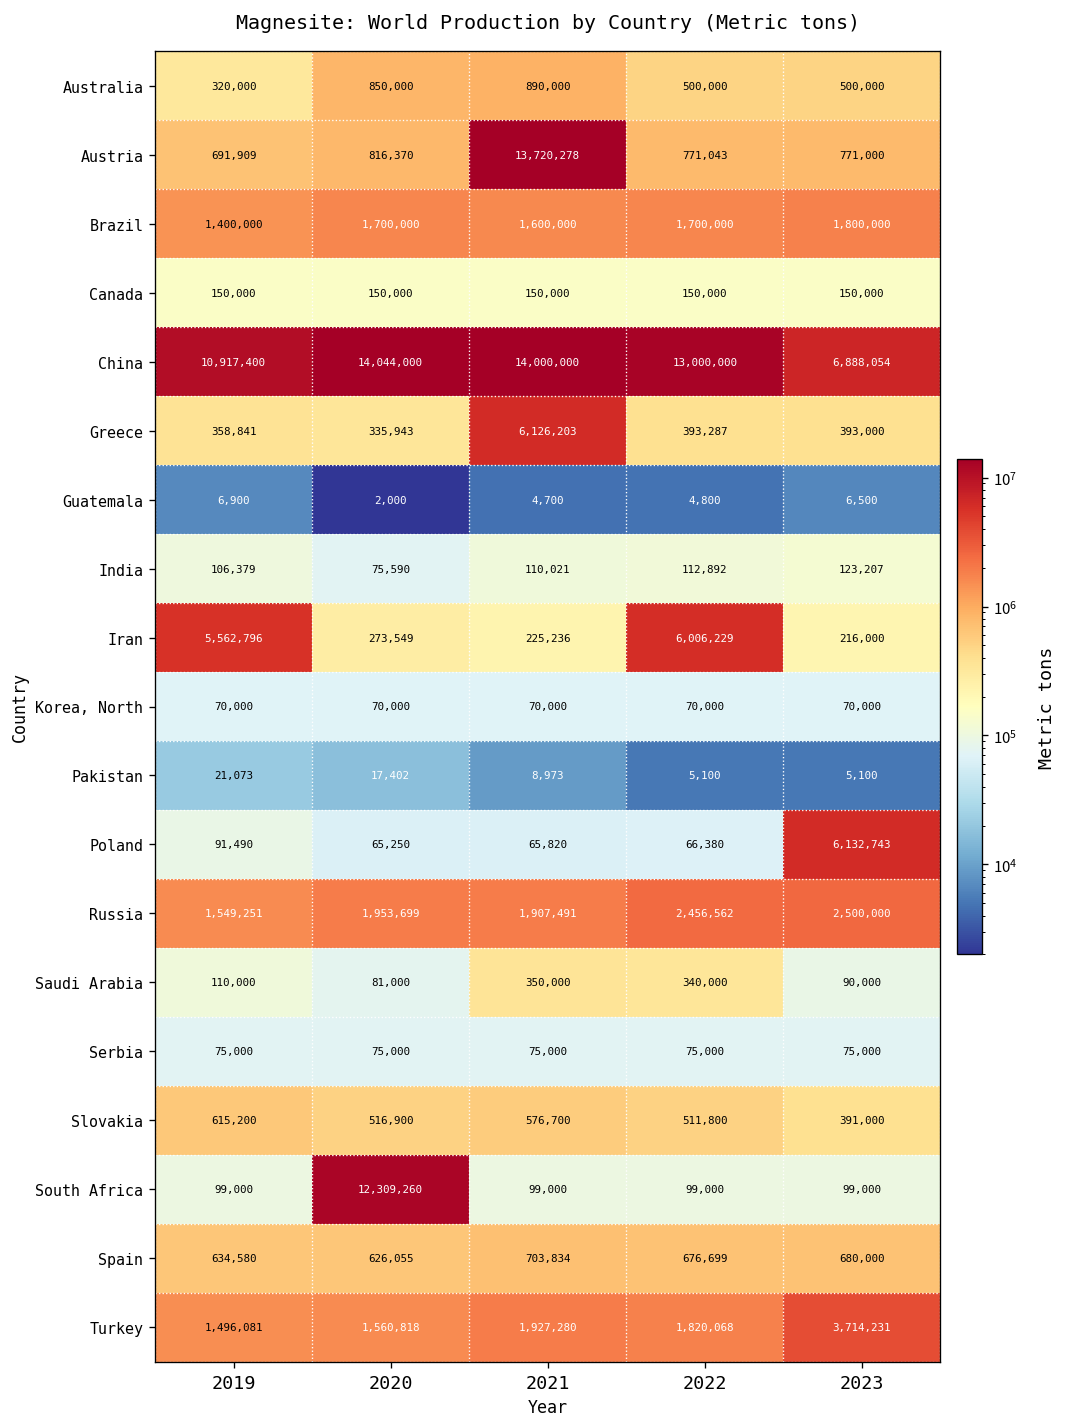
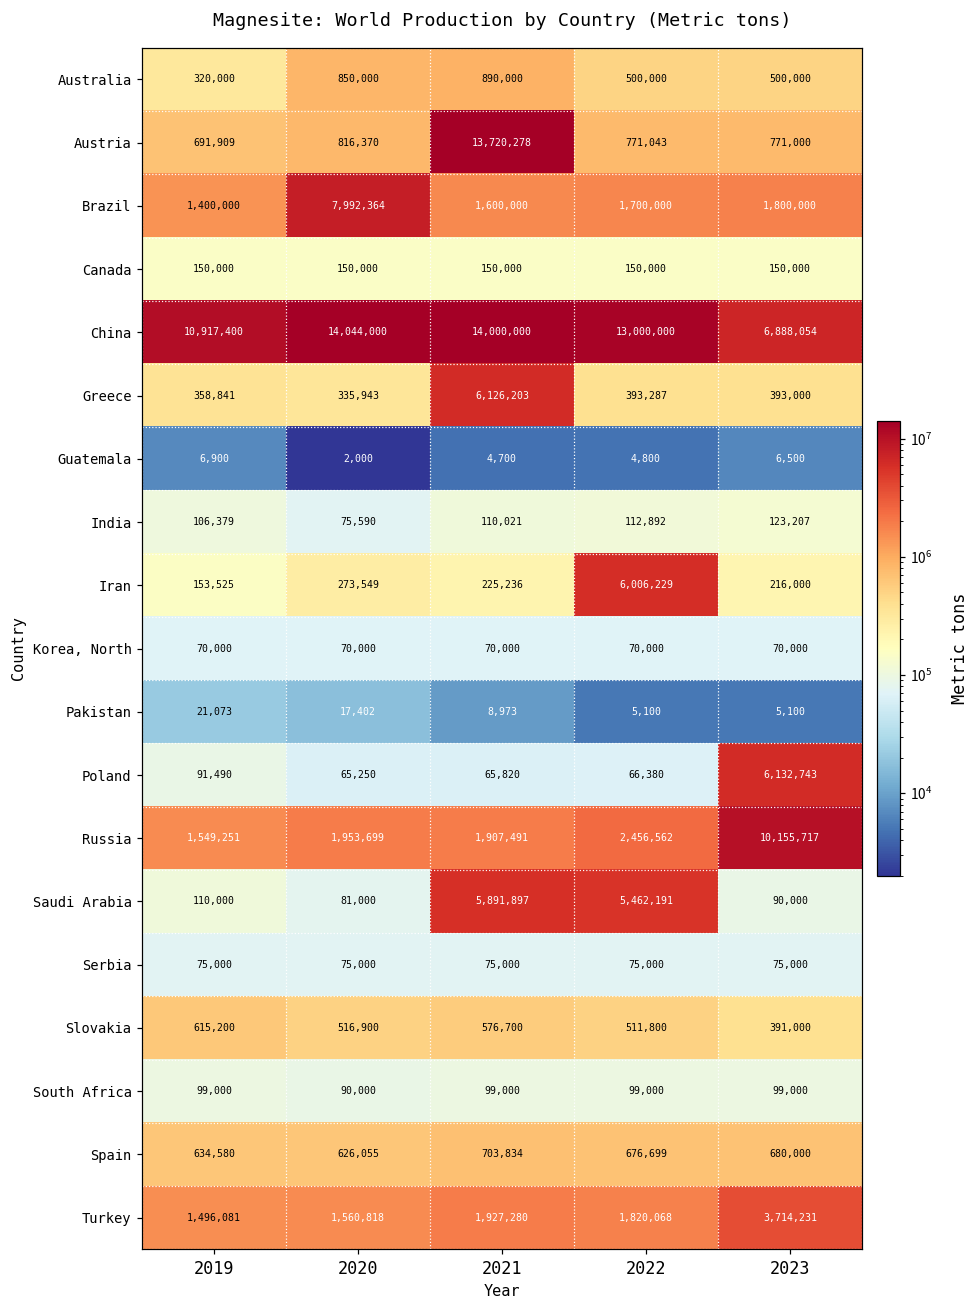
Brazil, 2020: 1,700,000 -> 7,992,364
Iran, 2019: 5,562,796 -> 153,525
Russia, 2023: 2,500,000 -> 10,155,717
Saudi Arabia, 2021: 350,000 -> 5,891,897
Saudi Arabia, 2022: 340,000 -> 5,462,191
South Africa, 2020: 12,309,260 -> 90,000
